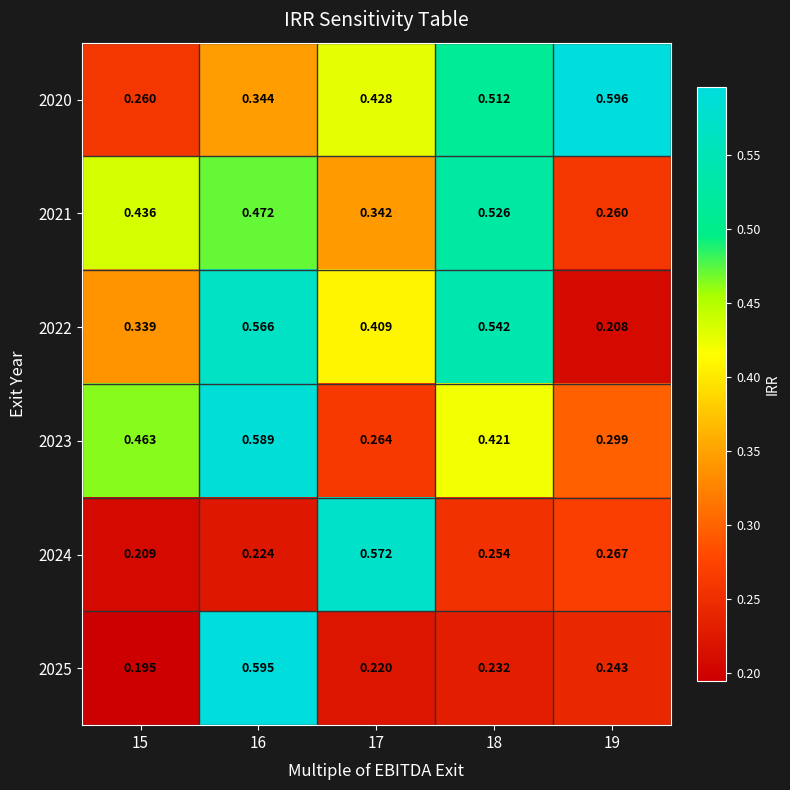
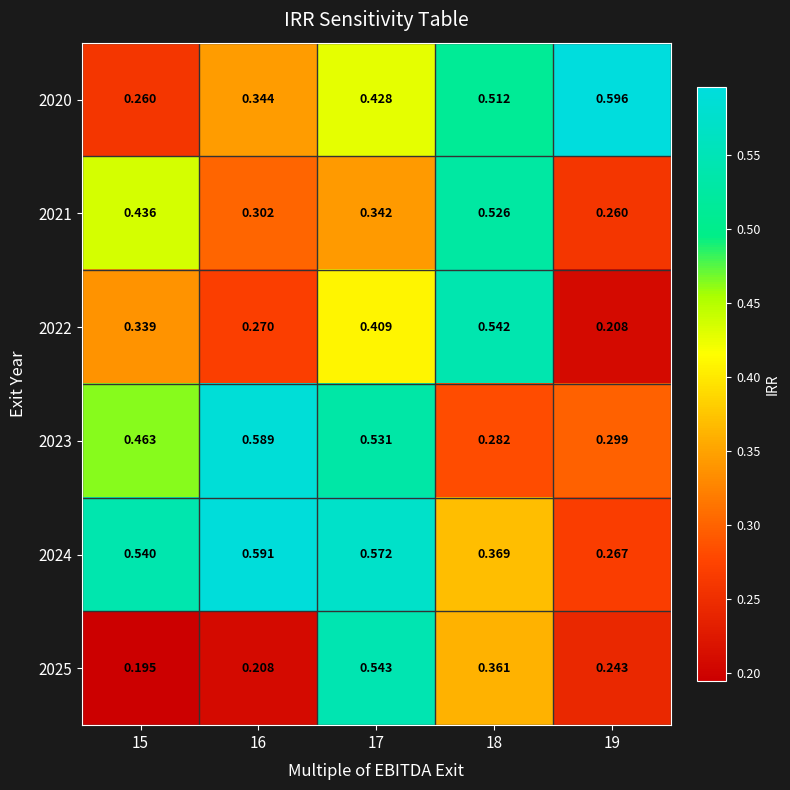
2021, 16: 0.472 -> 0.302
2022, 16: 0.566 -> 0.270
2023, 17: 0.264 -> 0.531
2023, 18: 0.421 -> 0.282
2024, 15: 0.209 -> 0.540
2024, 16: 0.224 -> 0.591
2024, 18: 0.254 -> 0.369
2025, 16: 0.595 -> 0.208
2025, 17: 0.220 -> 0.543
2025, 18: 0.232 -> 0.361
